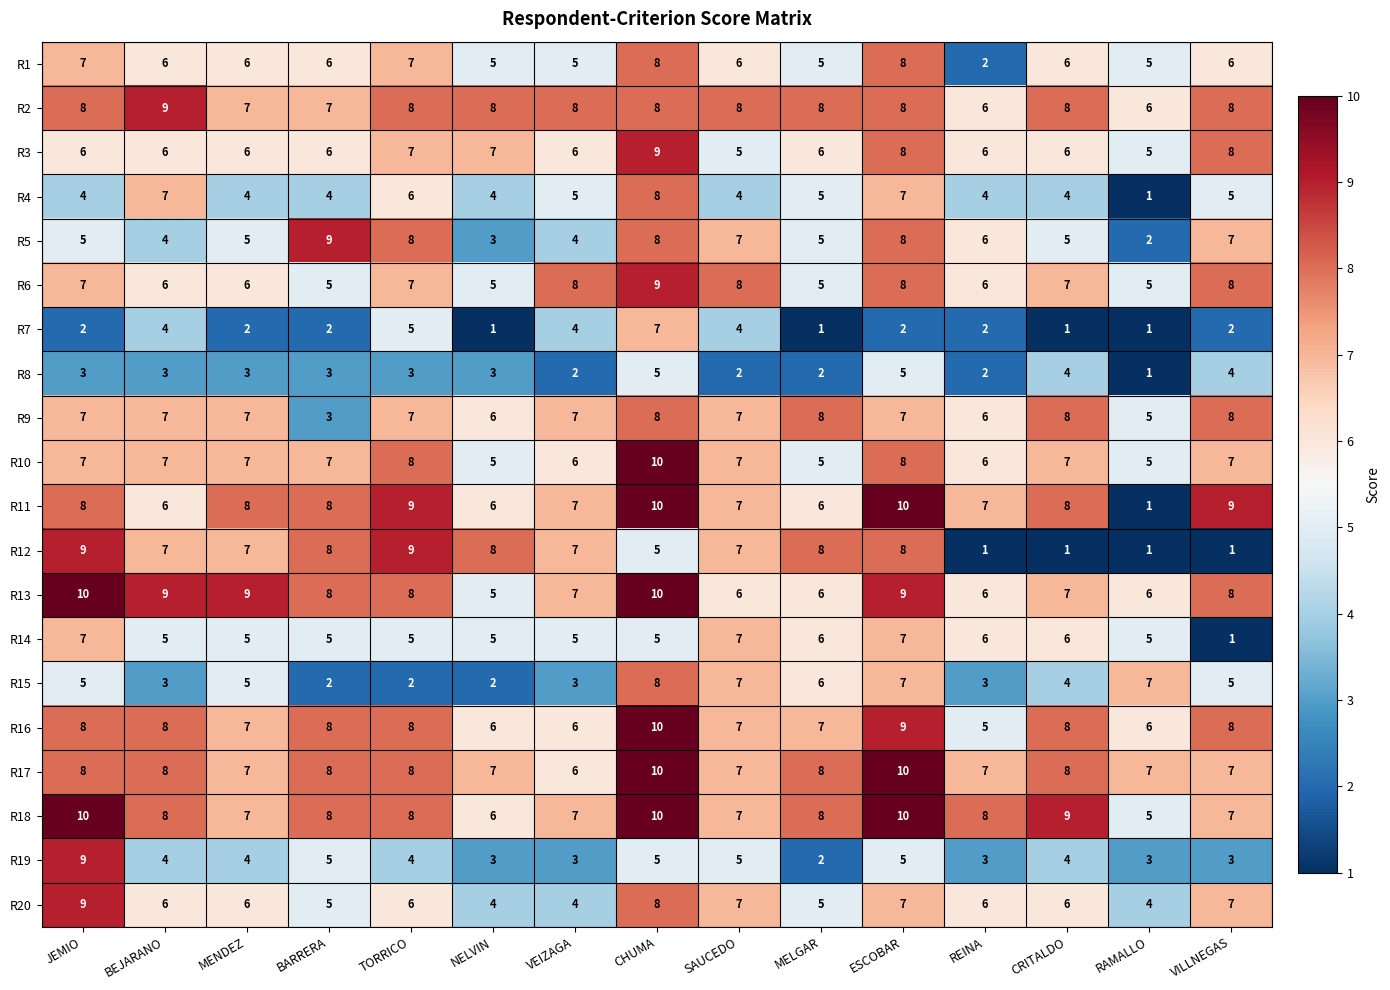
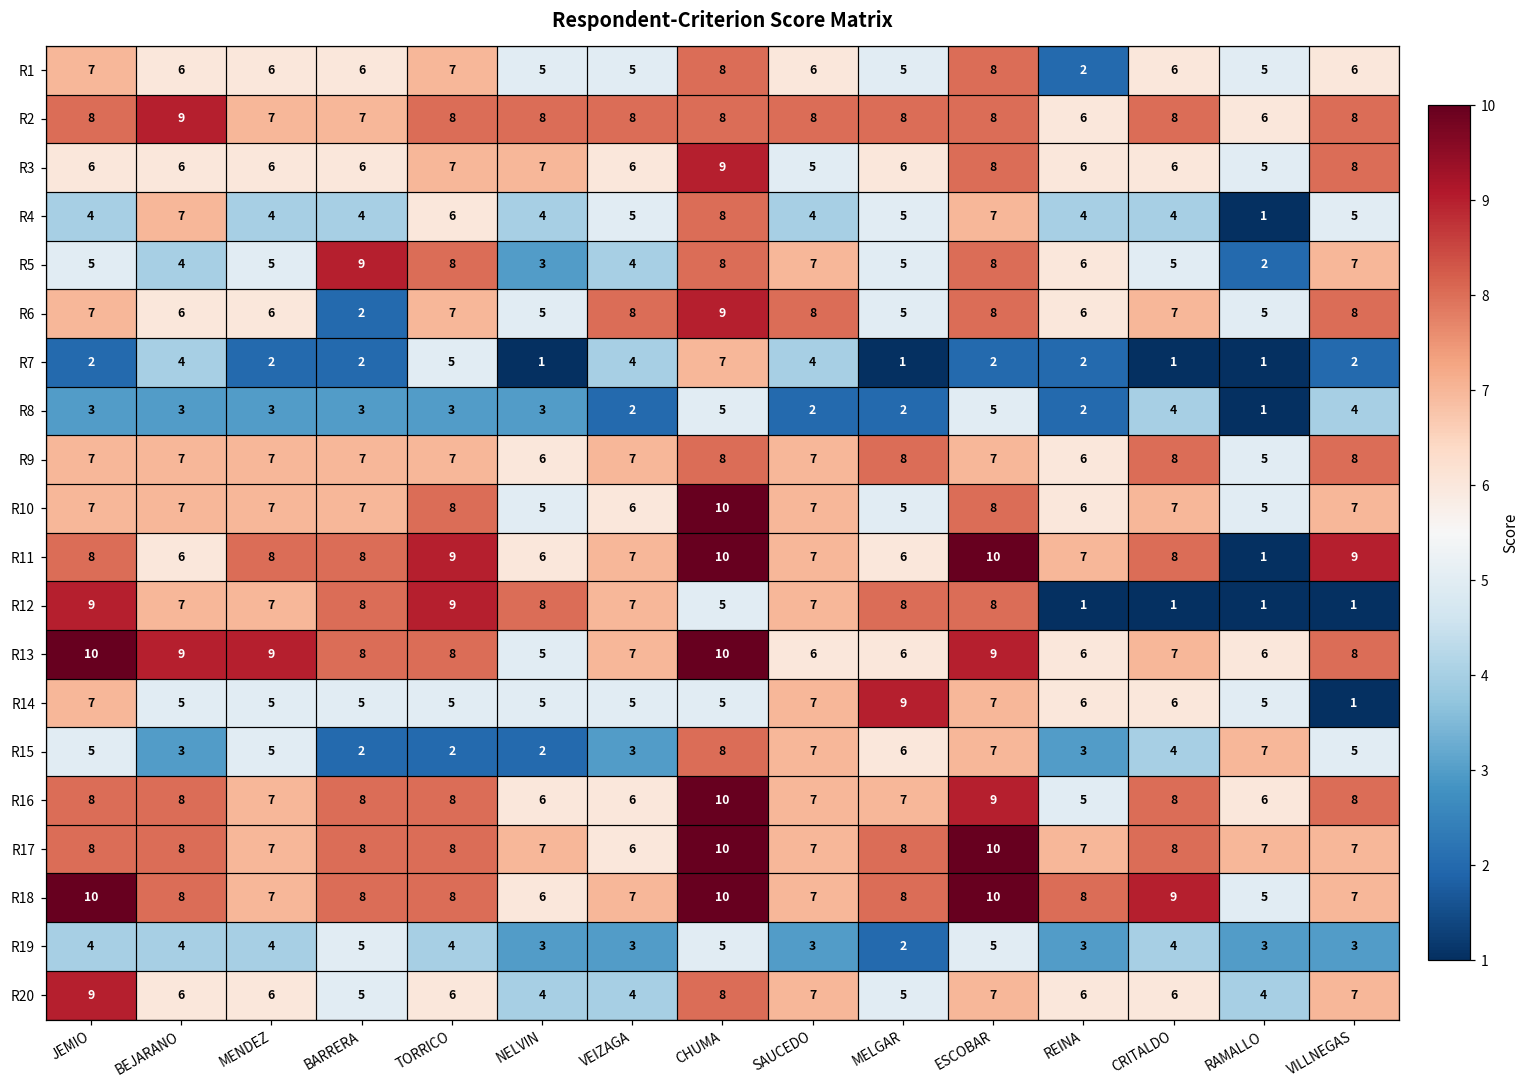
R6, BARRERA: 5 -> 2
R9, BARRERA: 3 -> 7
R14, MELGAR: 6 -> 9
R19, JEMIO: 9 -> 4
R19, SAUCEDO: 5 -> 3
